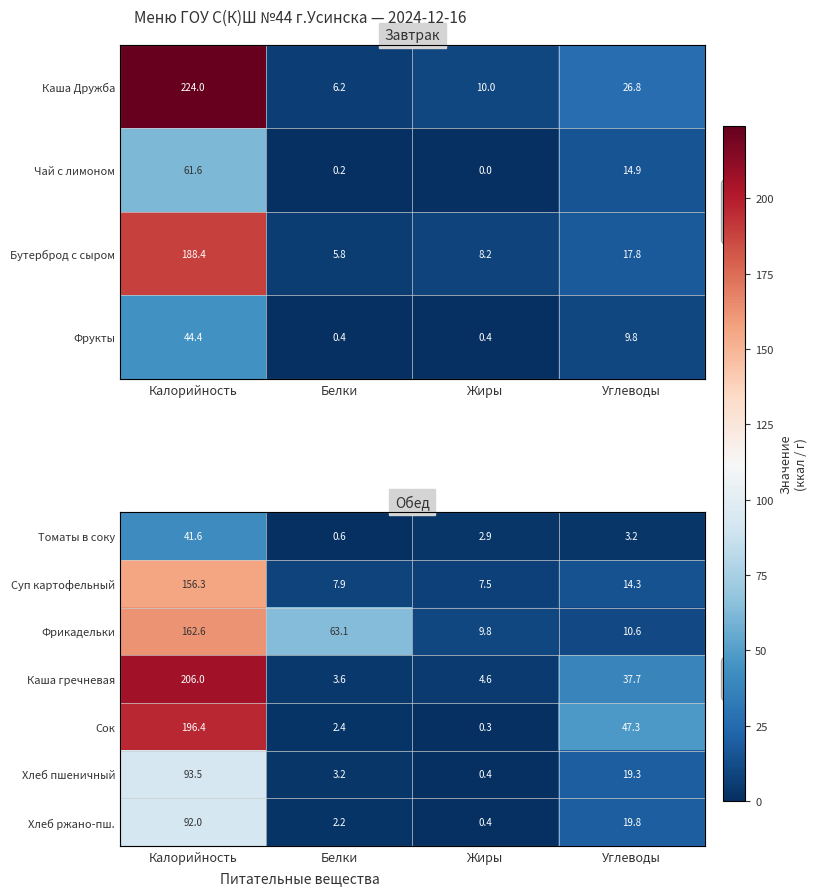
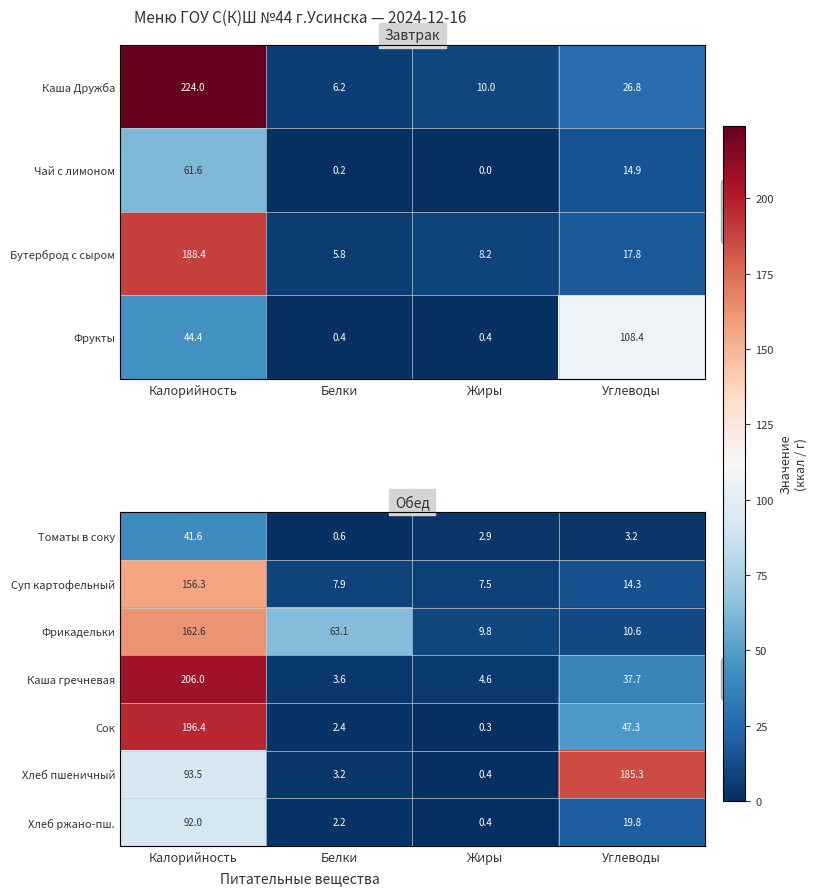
Завтрак, Фрукты, Углеводы: 9.8 -> 108.4
Обед, Хлеб пшеничный, Углеводы: 19.3 -> 185.3
